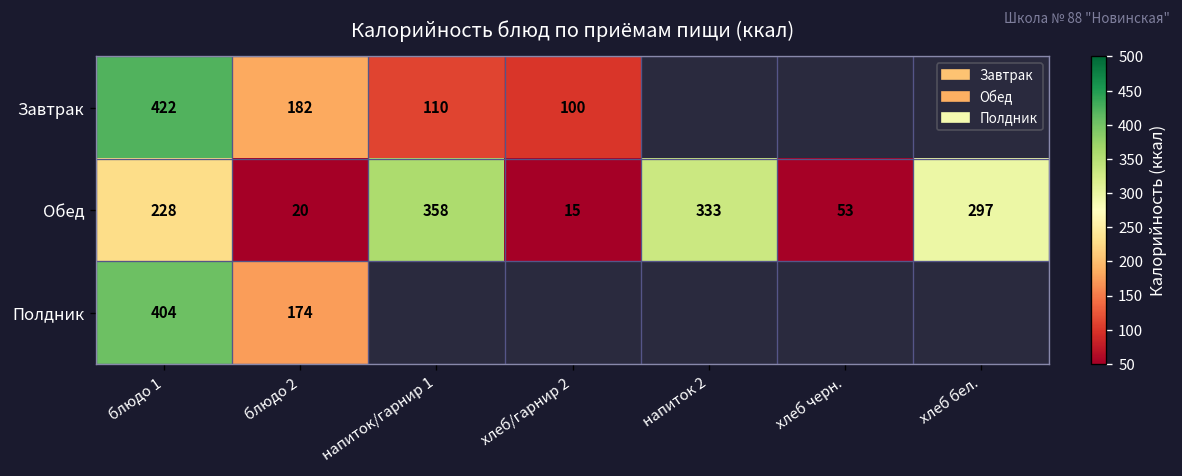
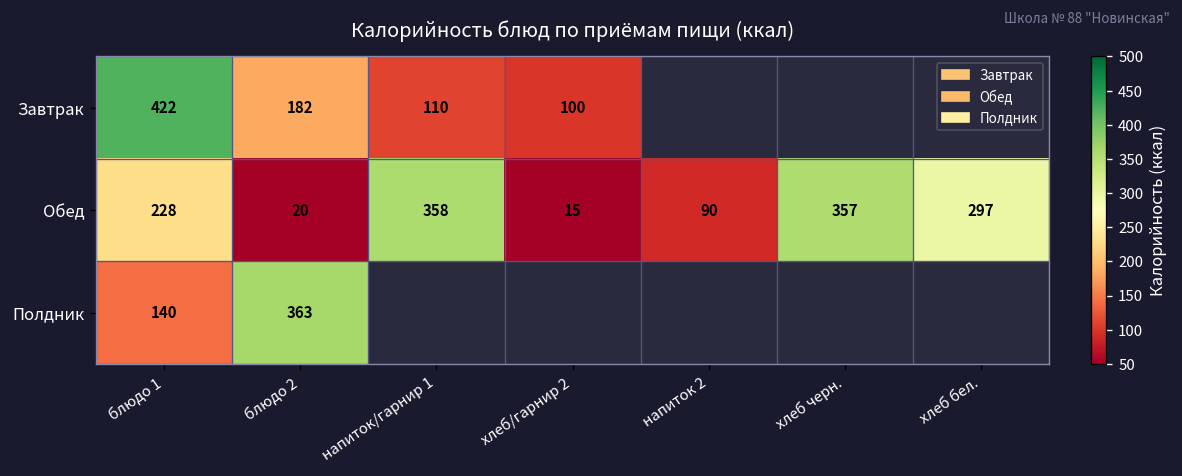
Обед, напиток 2: 333 -> 90
Обед, хлеб черн.: 53 -> 357
Полдник, блюдо 1: 404 -> 140
Полдник, блюдо 2: 174 -> 363
